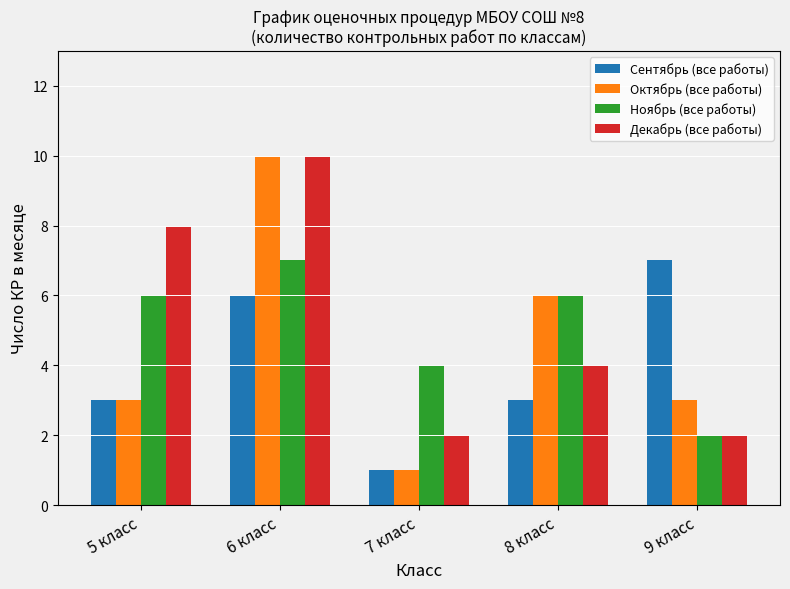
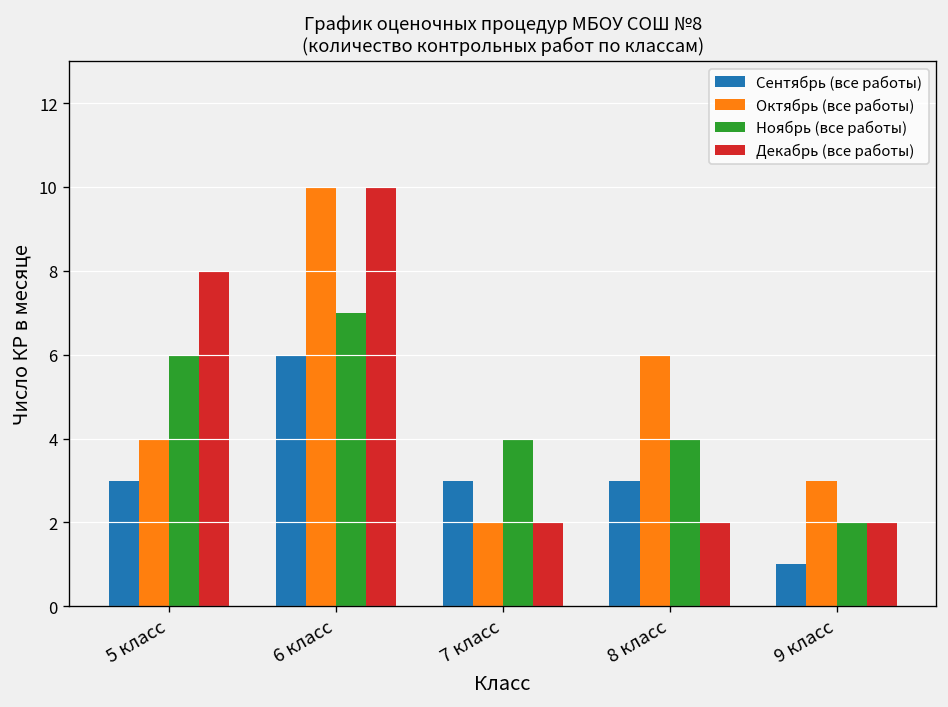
Октябрь (все работы), 5 класс: 3 -> 4
Сентябрь (все работы), 7 класс: 1 -> 3
Октябрь (все работы), 7 класс: 1 -> 2
Ноябрь (все работы), 8 класс: 6 -> 4
Декабрь (все работы), 8 класс: 4 -> 2
Сентябрь (все работы), 9 класс: 7 -> 1
